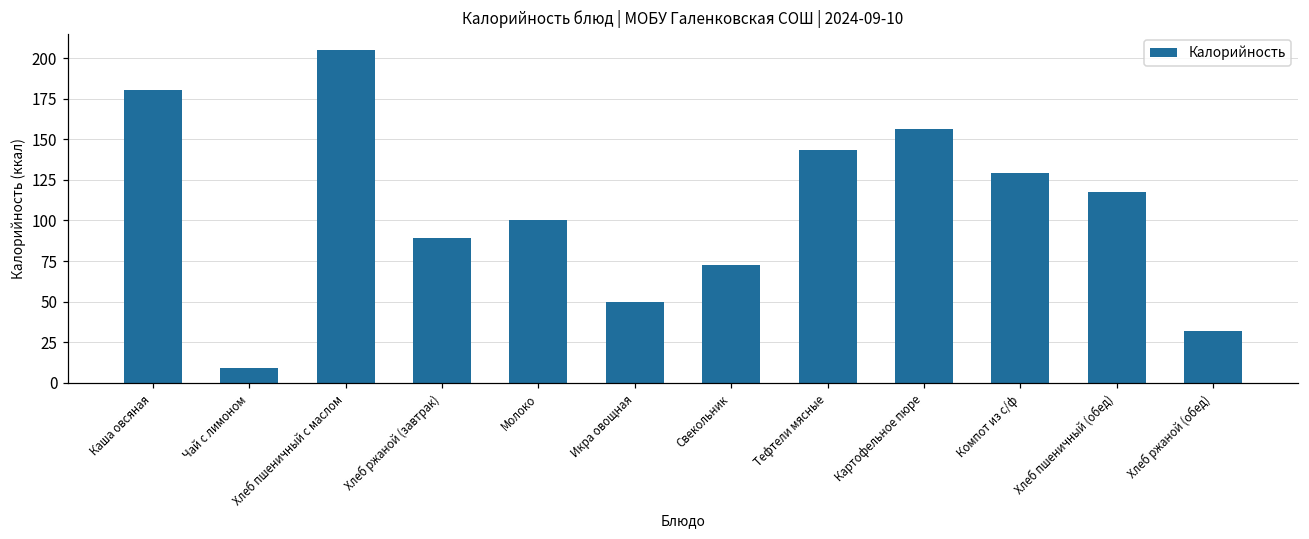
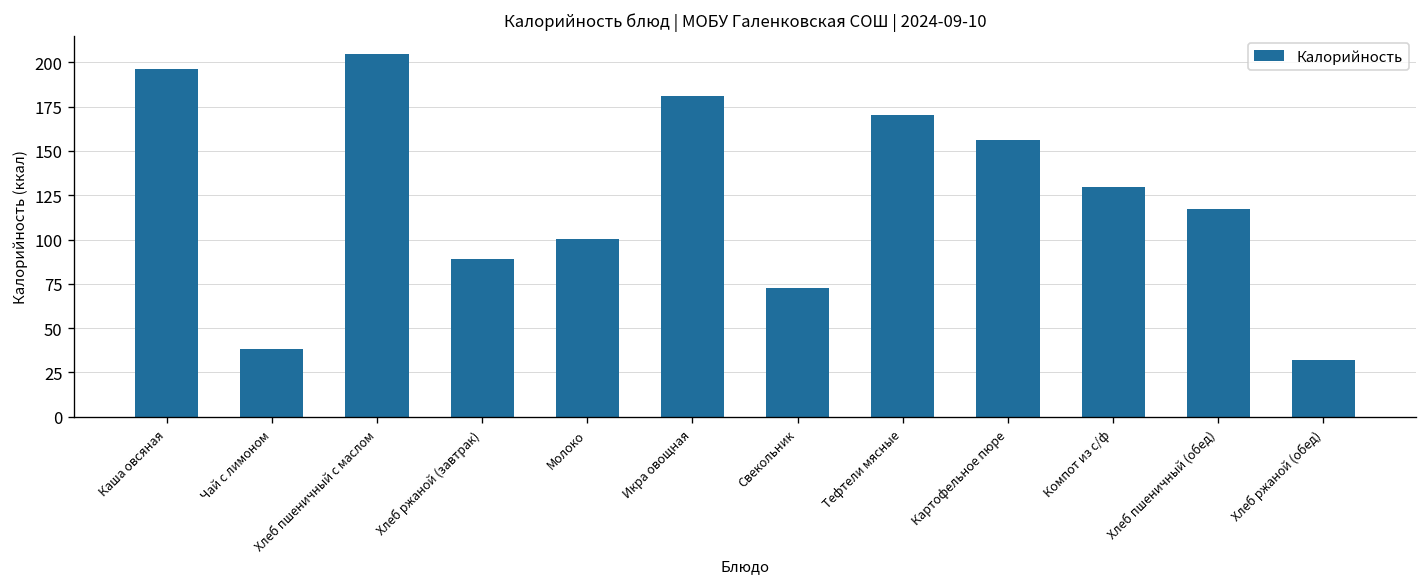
Каша овсяная: 180 -> 196
Чай с лимоном: 9 -> 38
Икра овощная: 50 -> 181
Тефтели мясные: 144 -> 170
